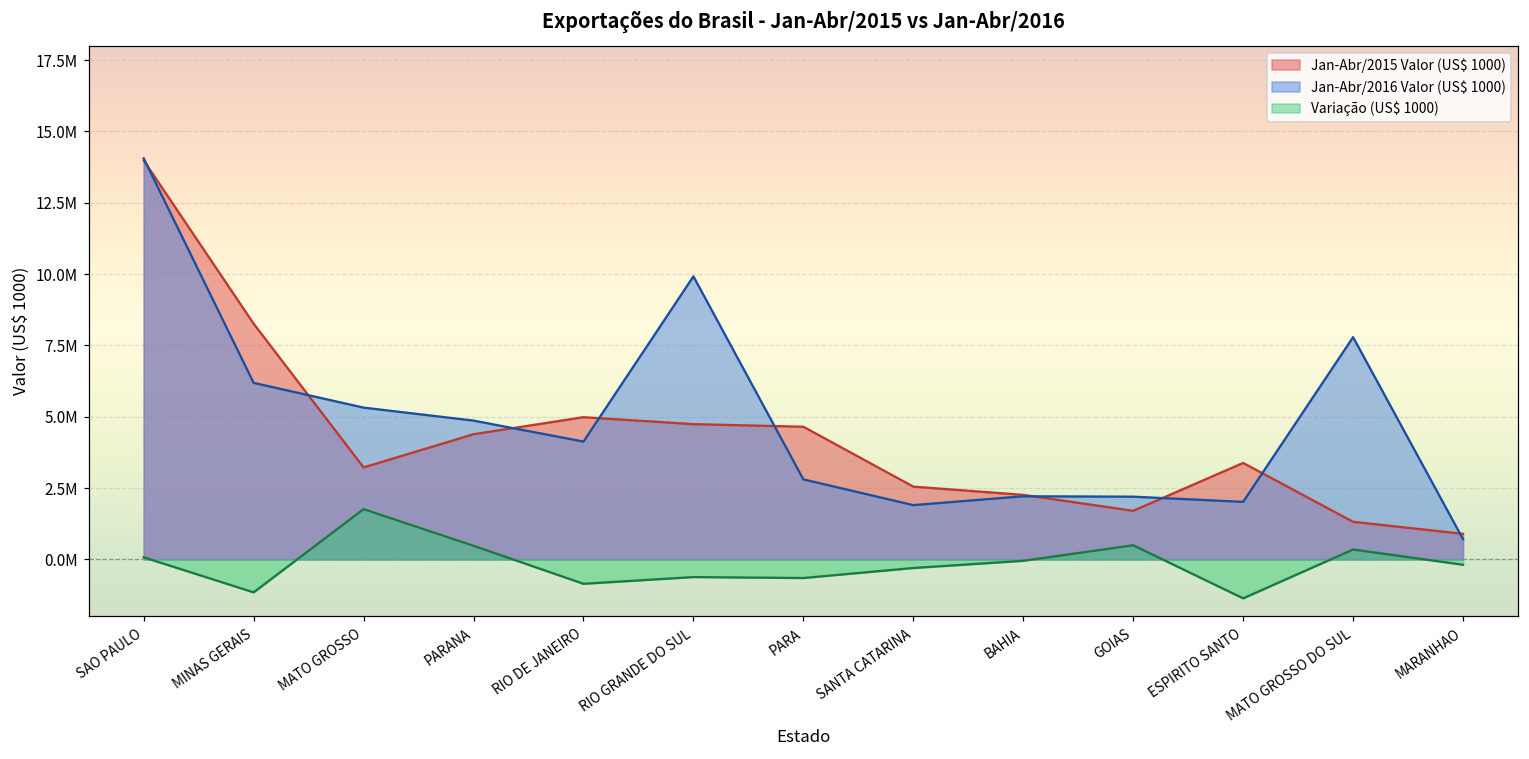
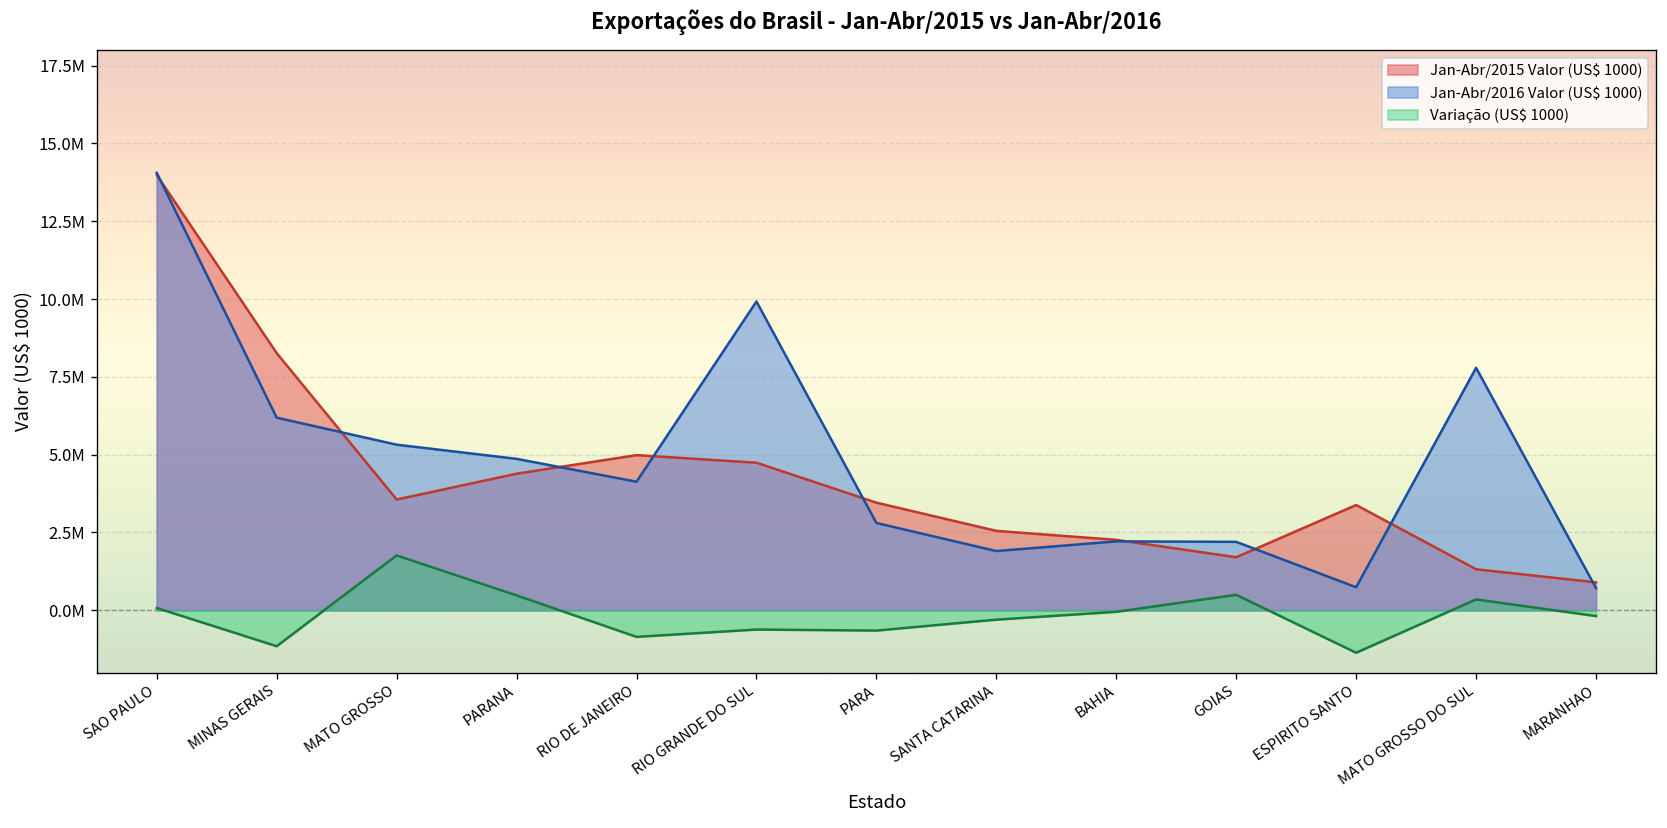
Jan-Abr/2015 Valor (US$ 1000), MATO GROSSO: 3200000 -> 3600000
Jan-Abr/2015 Valor (US$ 1000), PARA: 4600000 -> 3500000
Jan-Abr/2016 Valor (US$ 1000), ESPIRITO SANTO: 2000000 -> 700000
